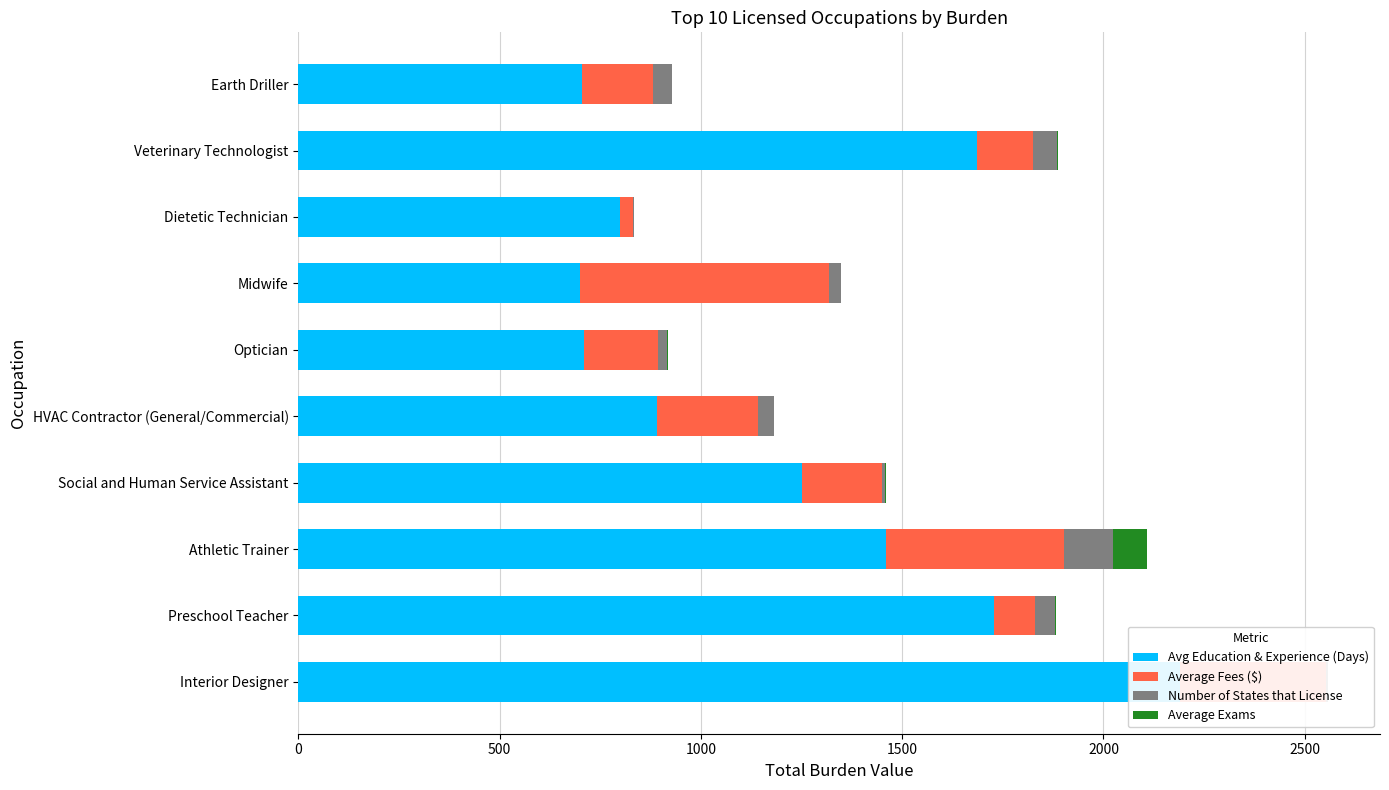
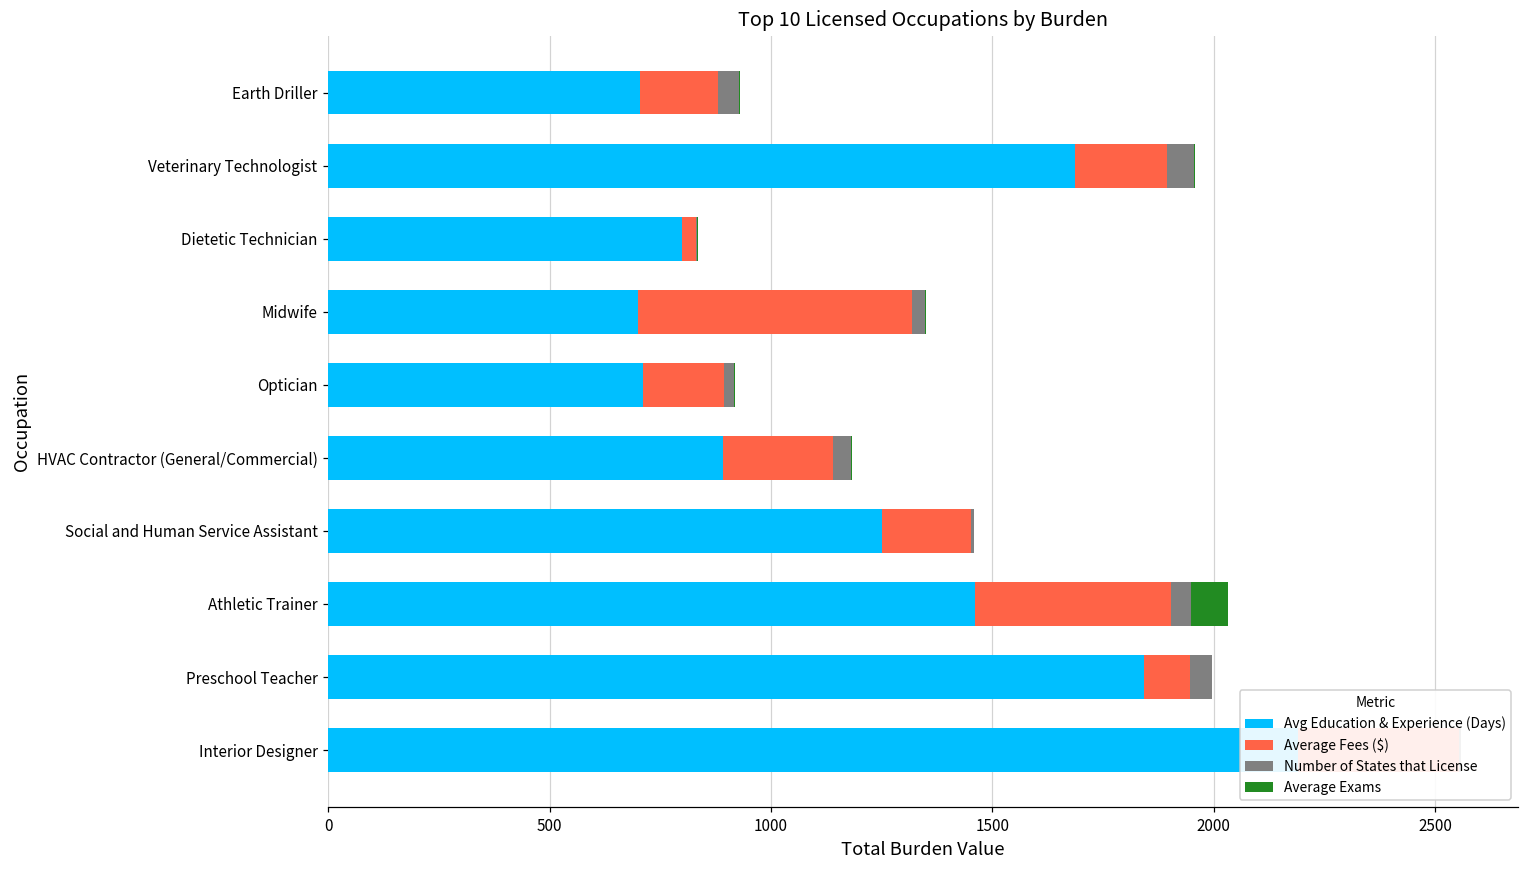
Average Fees ($), Veterinary Technologist: 140 -> 210
Number of States that License, Athletic Trainer: 120 -> 50
Avg Education & Experience (Days), Preschool Teacher: 1730 -> 1840
